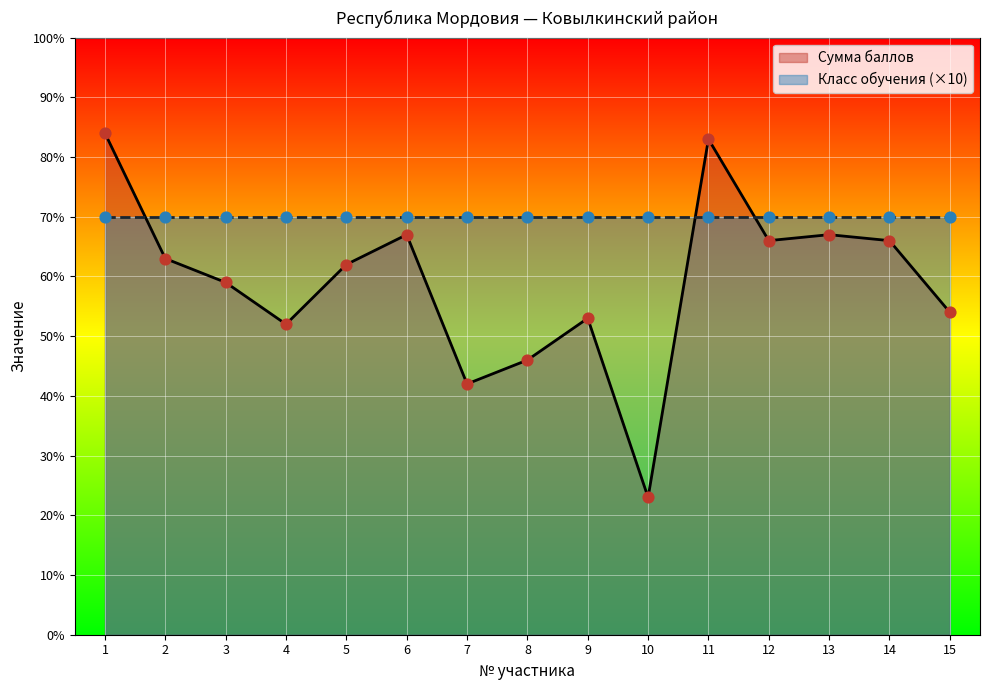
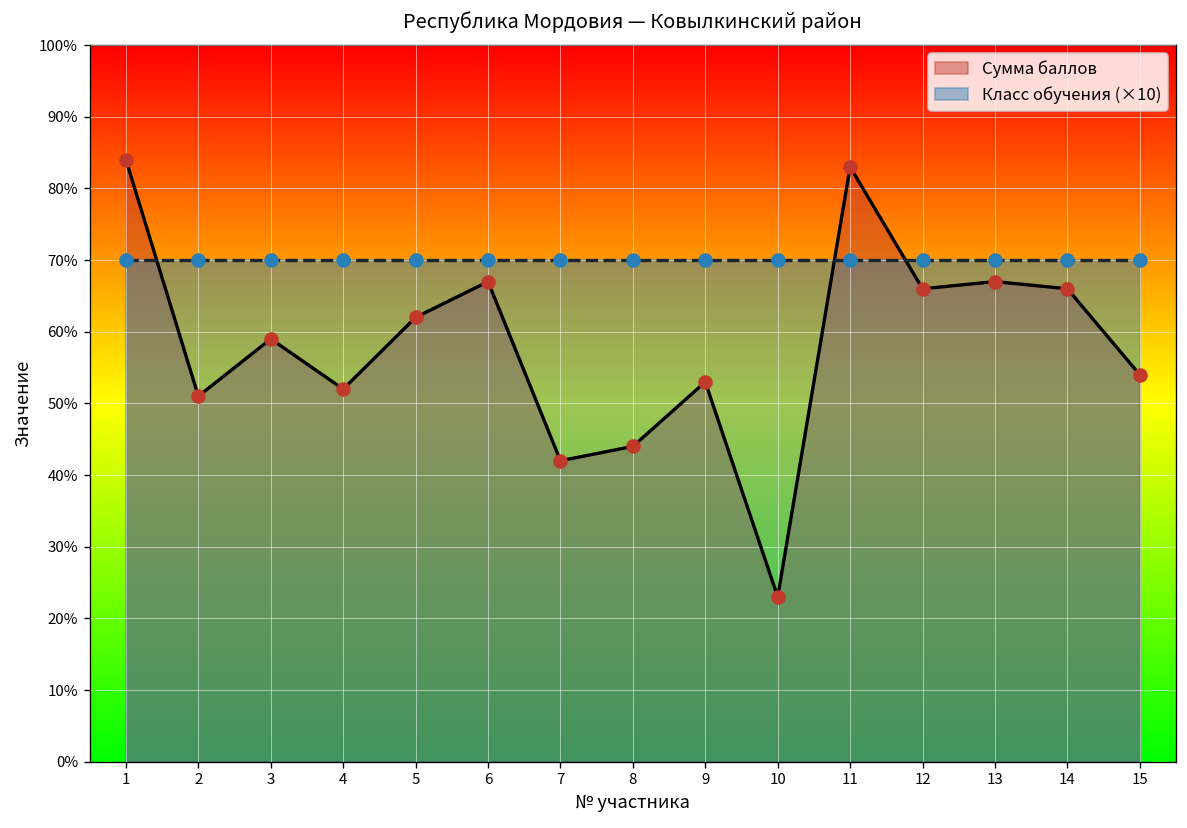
Сумма баллов, 2: 63% -> 51%
Сумма баллов, 8: 46% -> 44%
